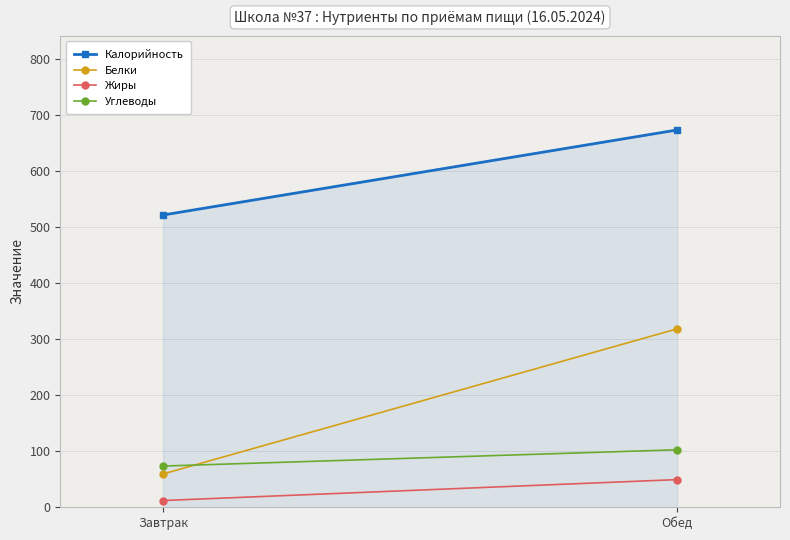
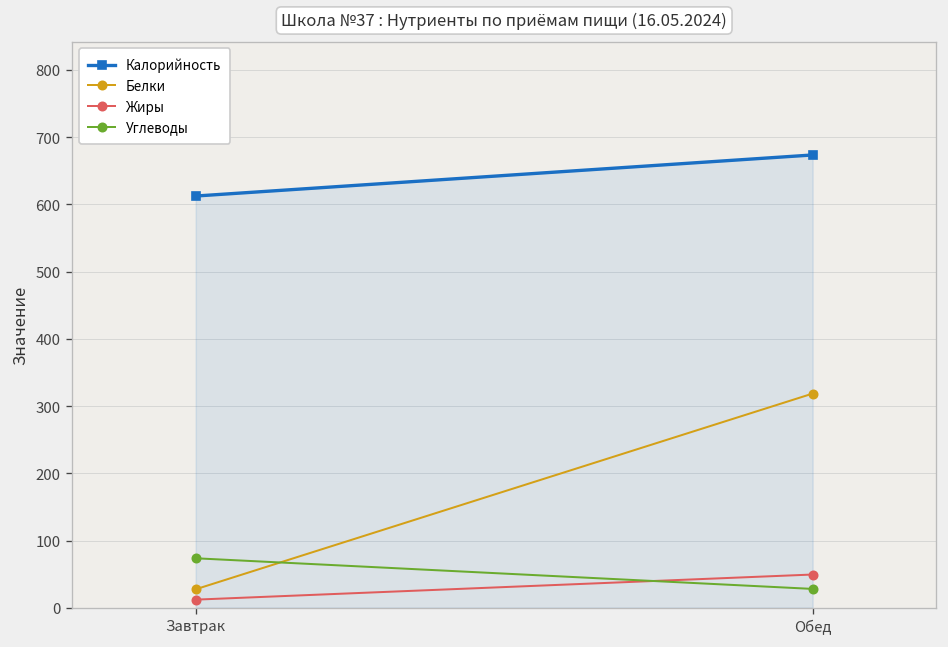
Калорийность, Завтрак: 520 -> 610
Белки, Завтрак: 60 -> 30
Углеводы, Обед: 100 -> 30
